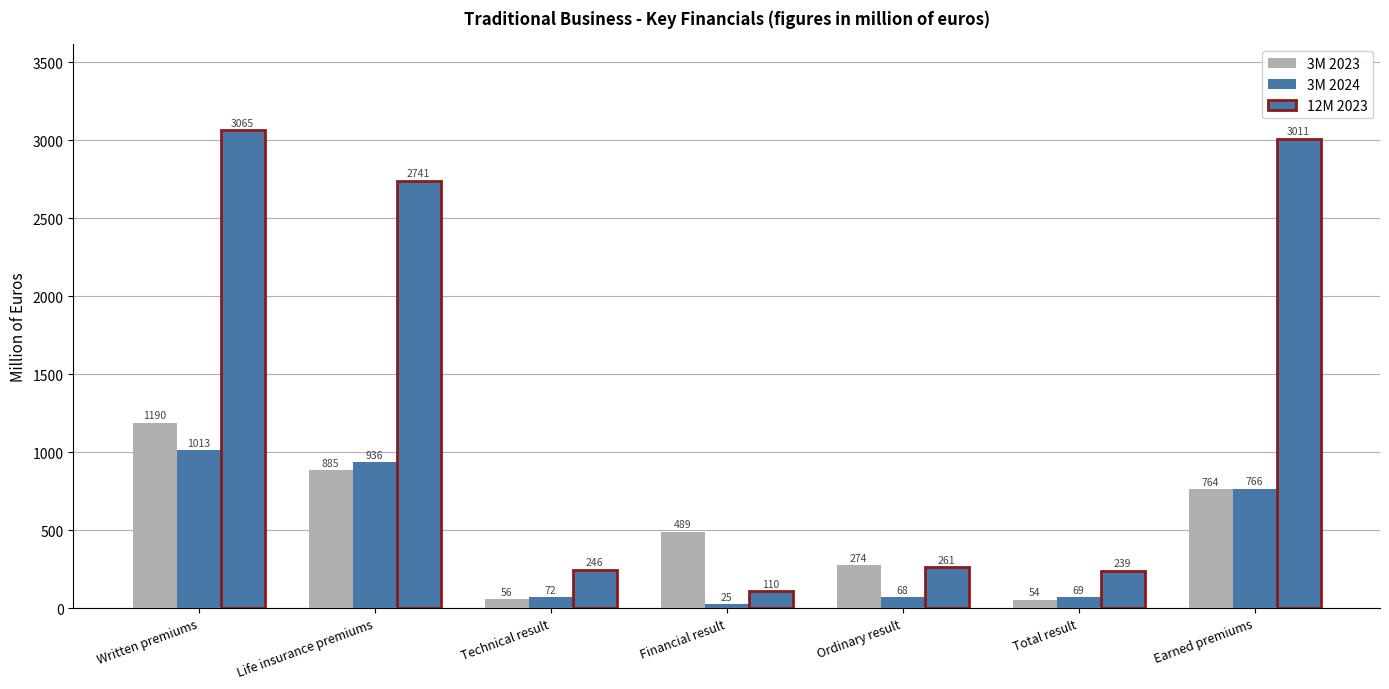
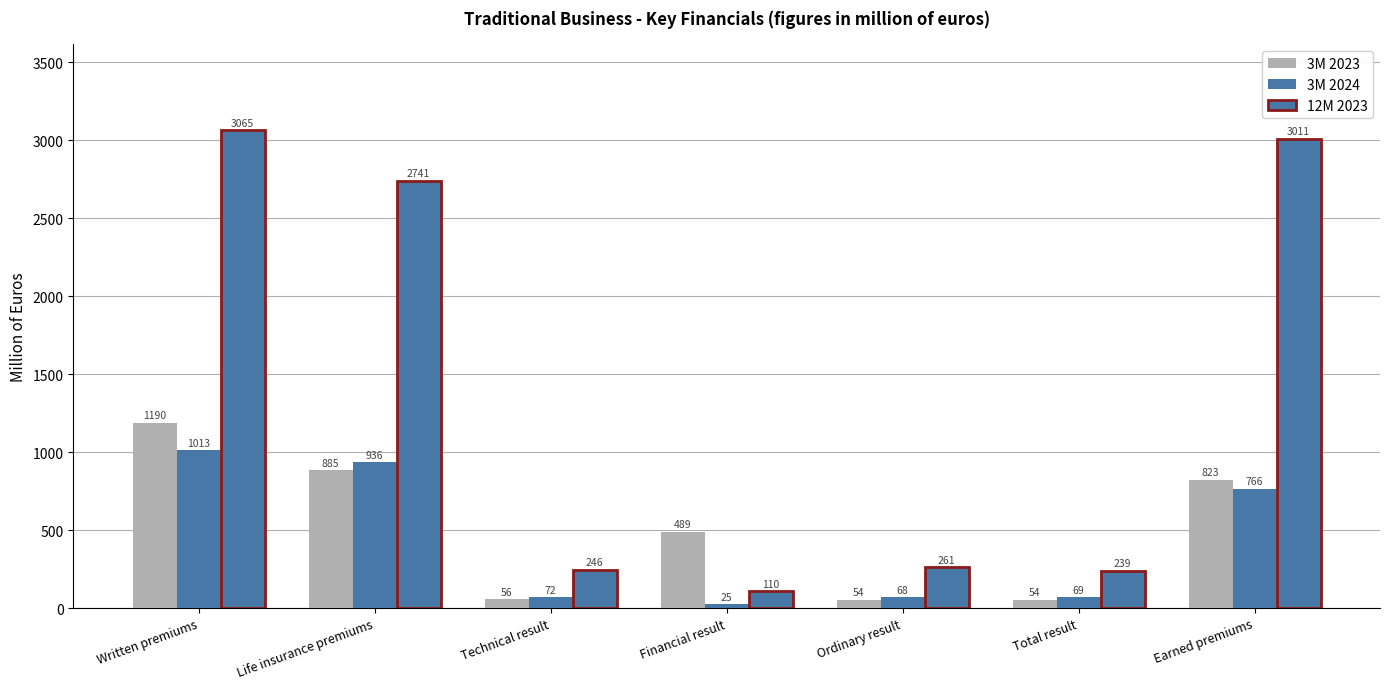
3M 2023, Ordinary result: 274 -> 54
3M 2023, Earned premiums: 764 -> 823
